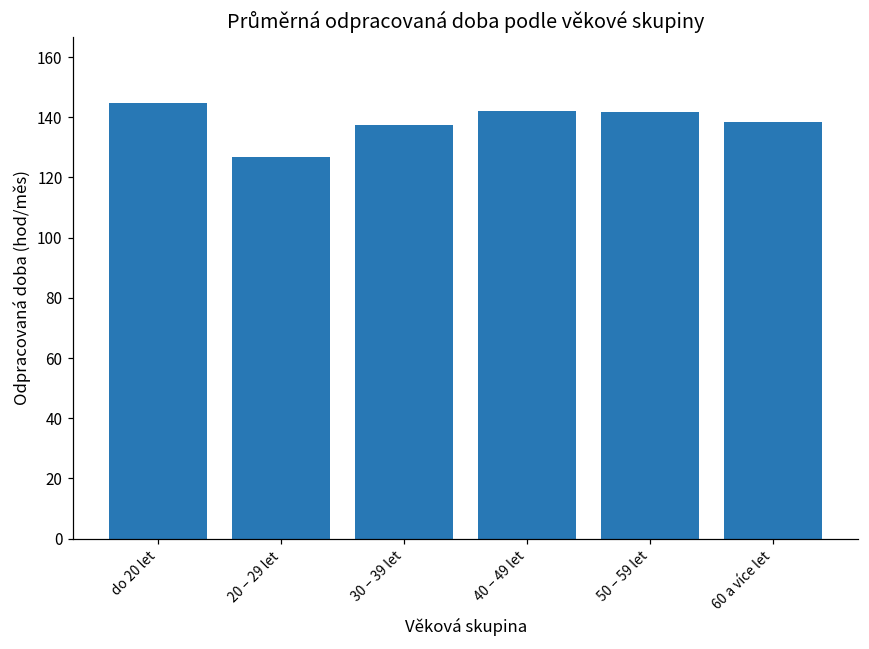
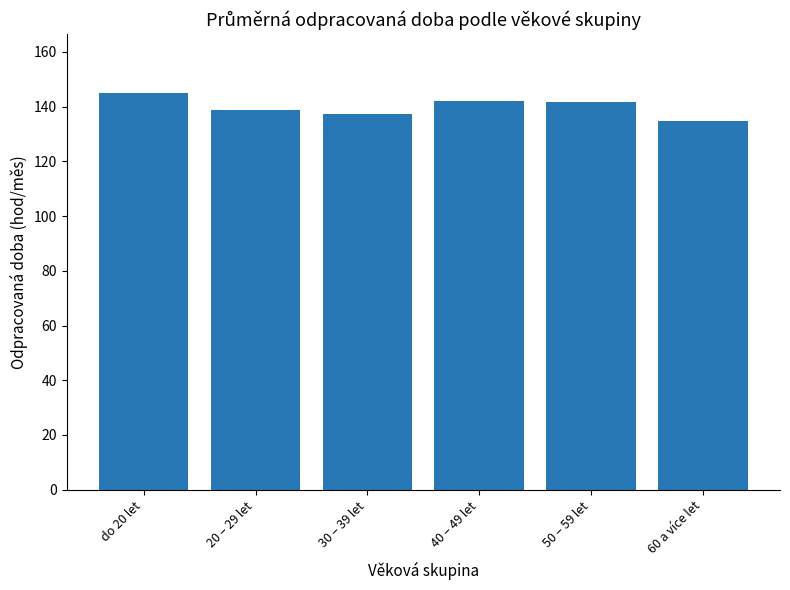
20 – 29 let: 127 -> 139
60 a více let: 138 -> 135
